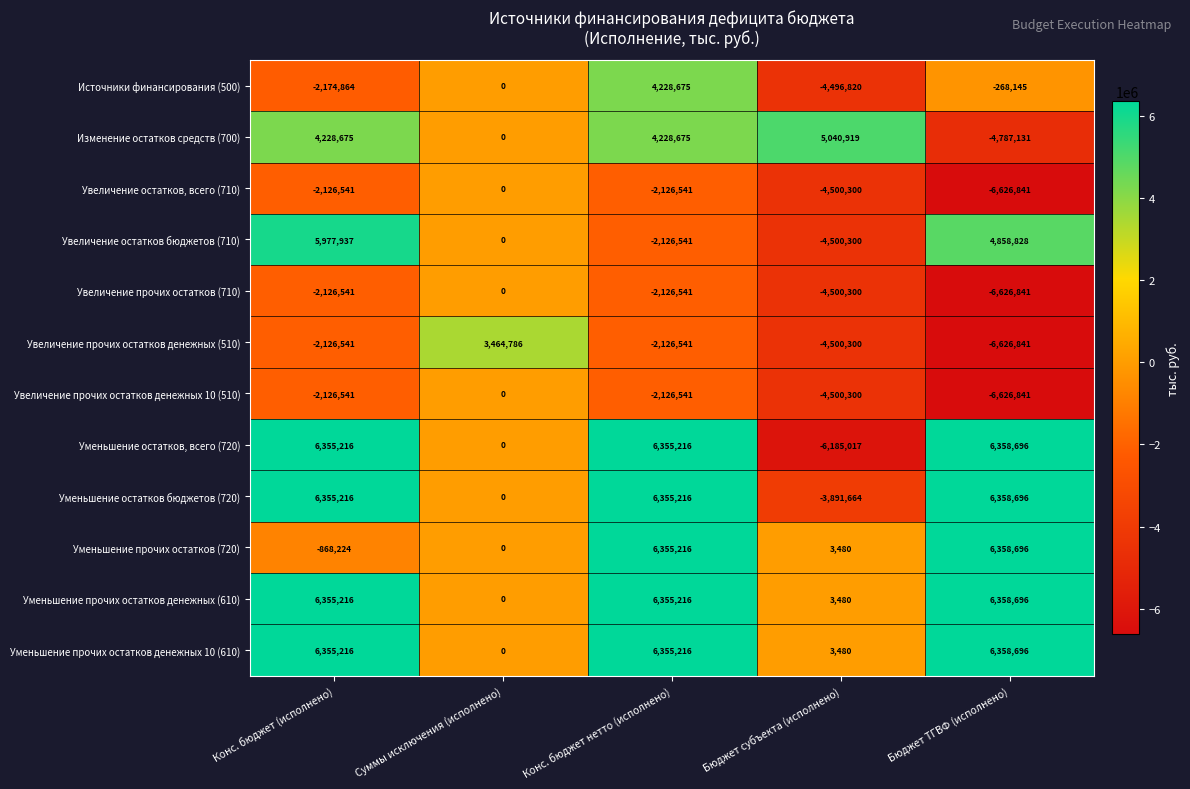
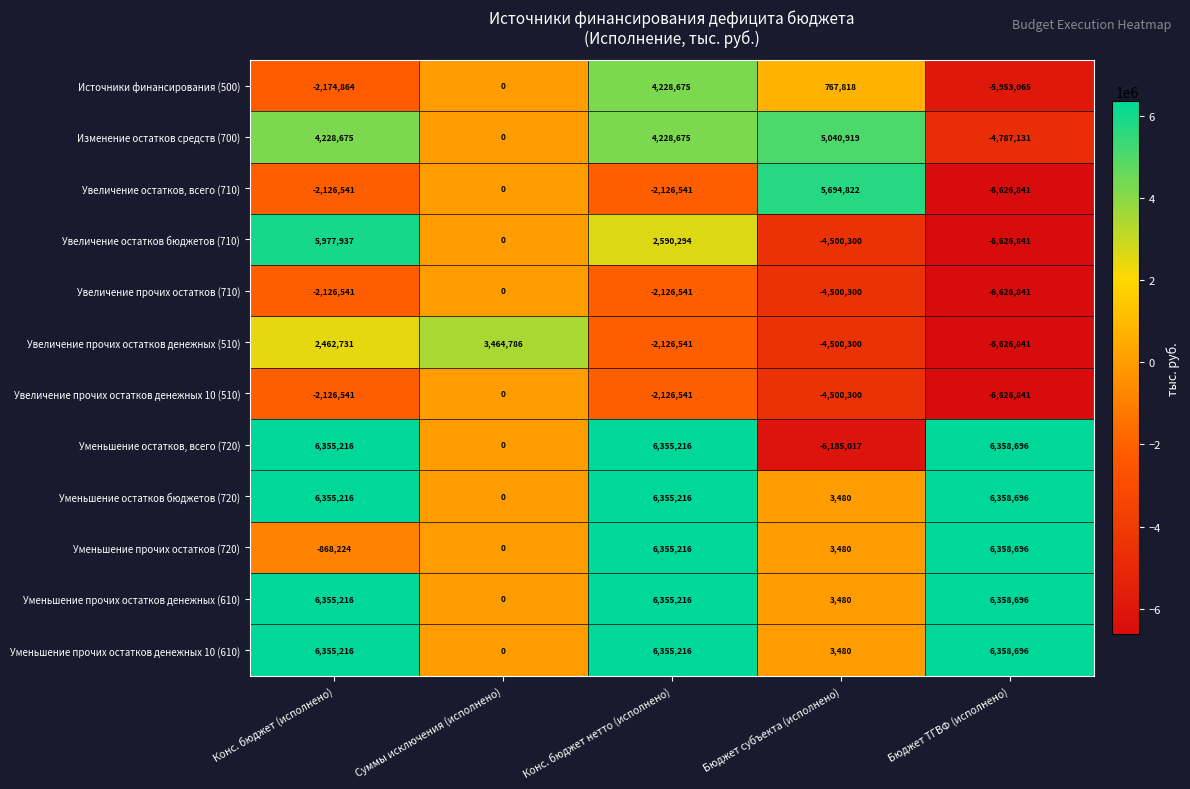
Источники финансирования (500), Бюджет субъекта (исполнено): -4,496,820 -> 767,818
Источники финансирования (500), Бюджет ТГВФ (исполнено): -268,145 -> -5,953,065
Увеличение остатков, всего (710), Бюджет субъекта (исполнено): -4,500,300 -> 5,694,822
Увеличение остатков бюджетов (710), Конс. бюджет нетто (исполнено): -2,126,541 -> 2,590,294
Увеличение остатков бюджетов (710), Бюджет ТГВФ (исполнено): 4,858,828 -> -6,626,841
Увеличение прочих остатков денежных (510), Конс. бюджет (исполнено): -2,126,541 -> 2,462,731
Уменьшение остатков бюджетов (720), Бюджет субъекта (исполнено): -3,891,664 -> 3,480
